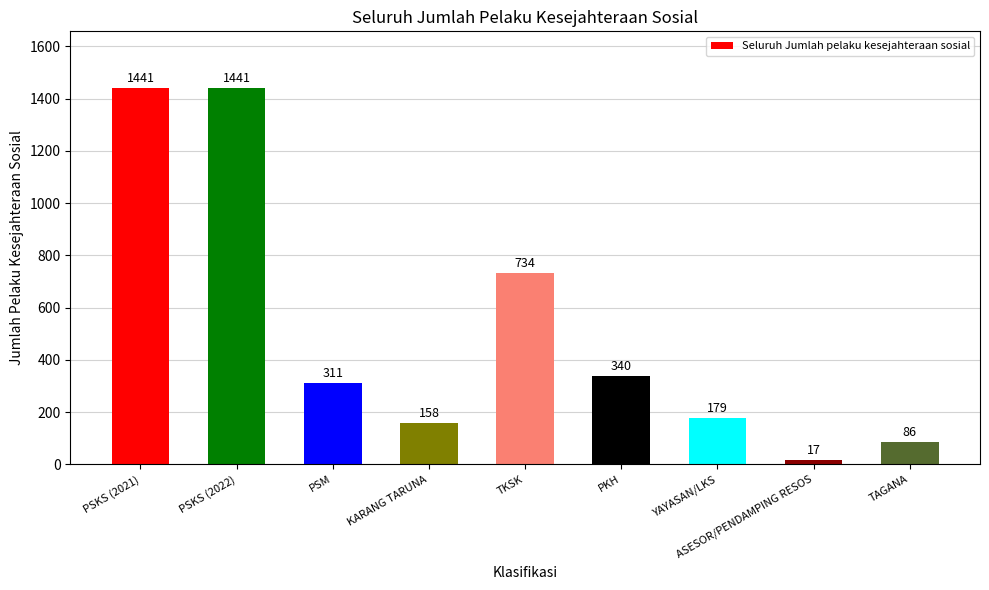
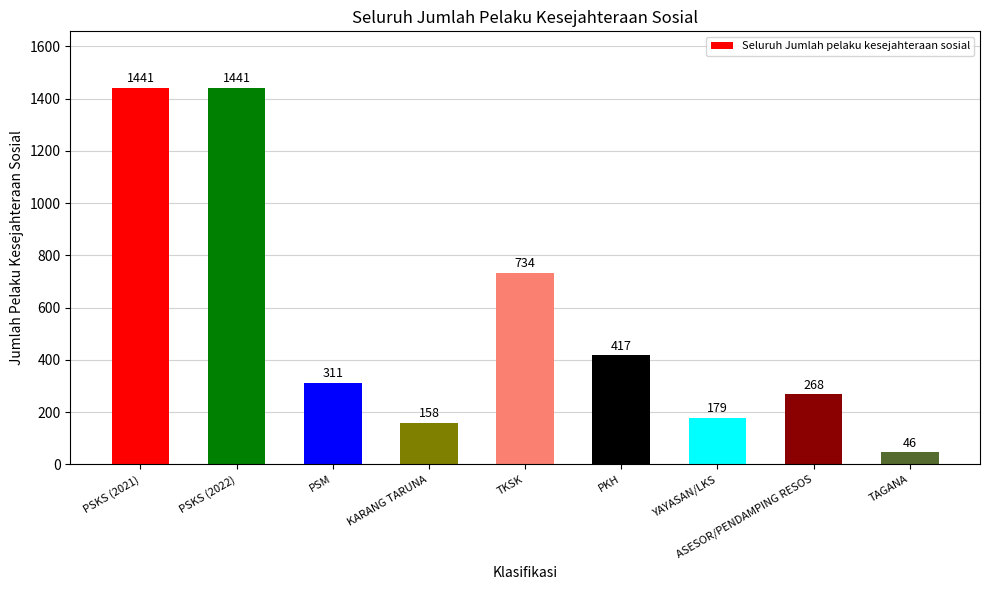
PKH: 340 -> 417
ASESOR/PENDAMPING RESOS: 17 -> 268
TAGANA: 86 -> 46
